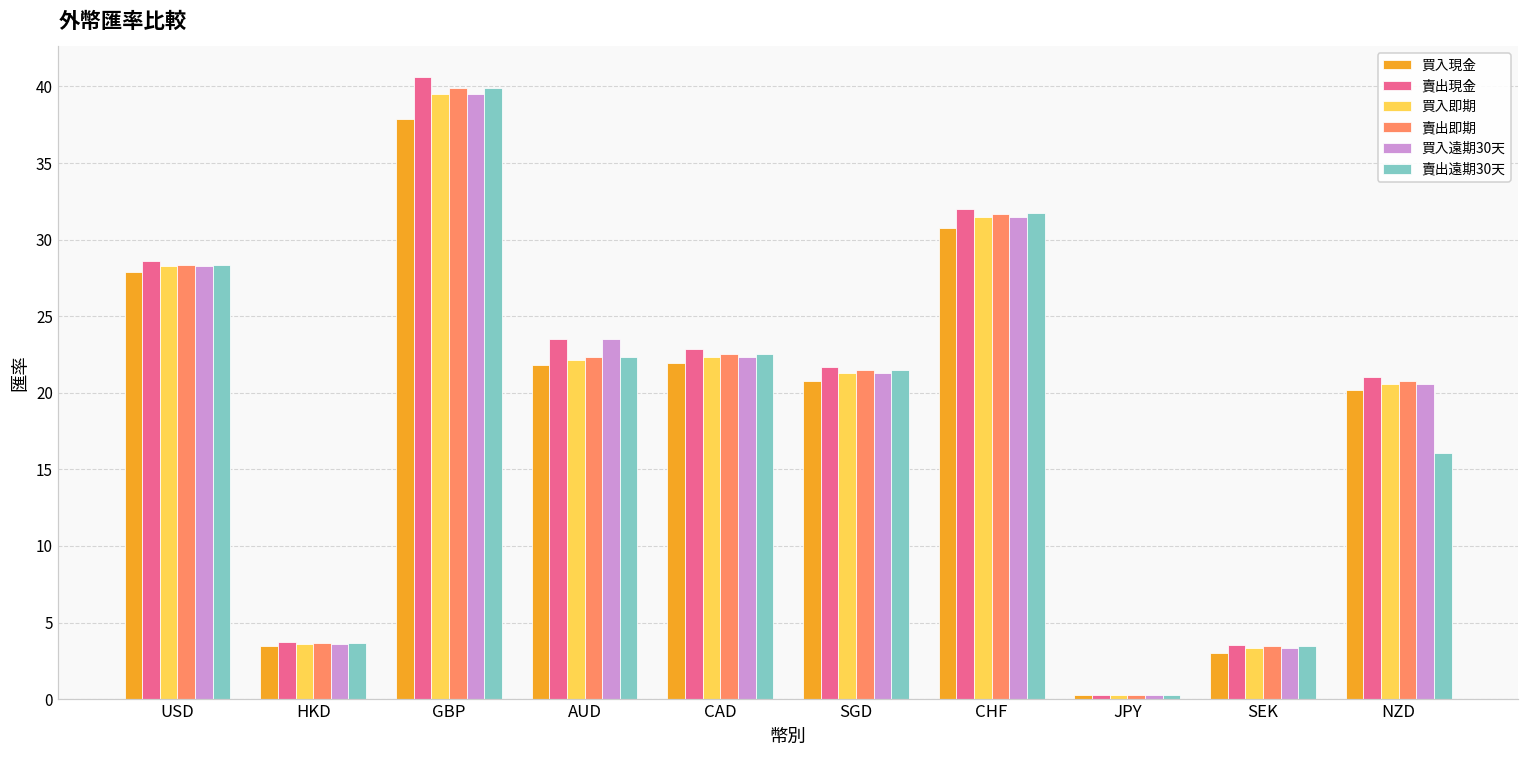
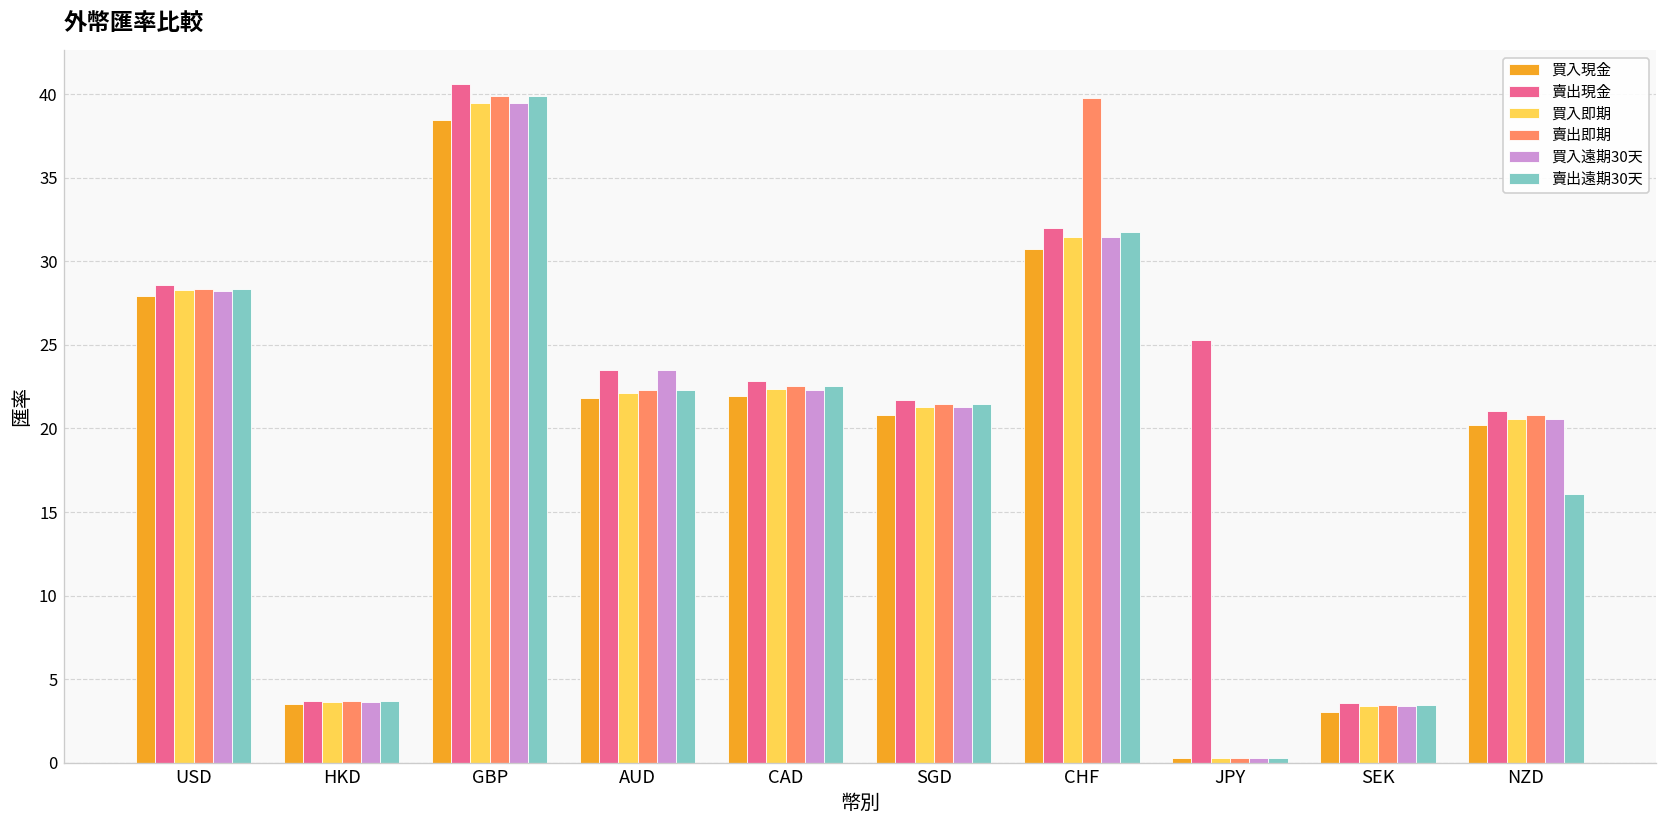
買入現金, GBP: 37.9 -> 38.5
賣出即期, CHF: 31.7 -> 39.8
賣出現金, JPY: 0.3 -> 25.3
